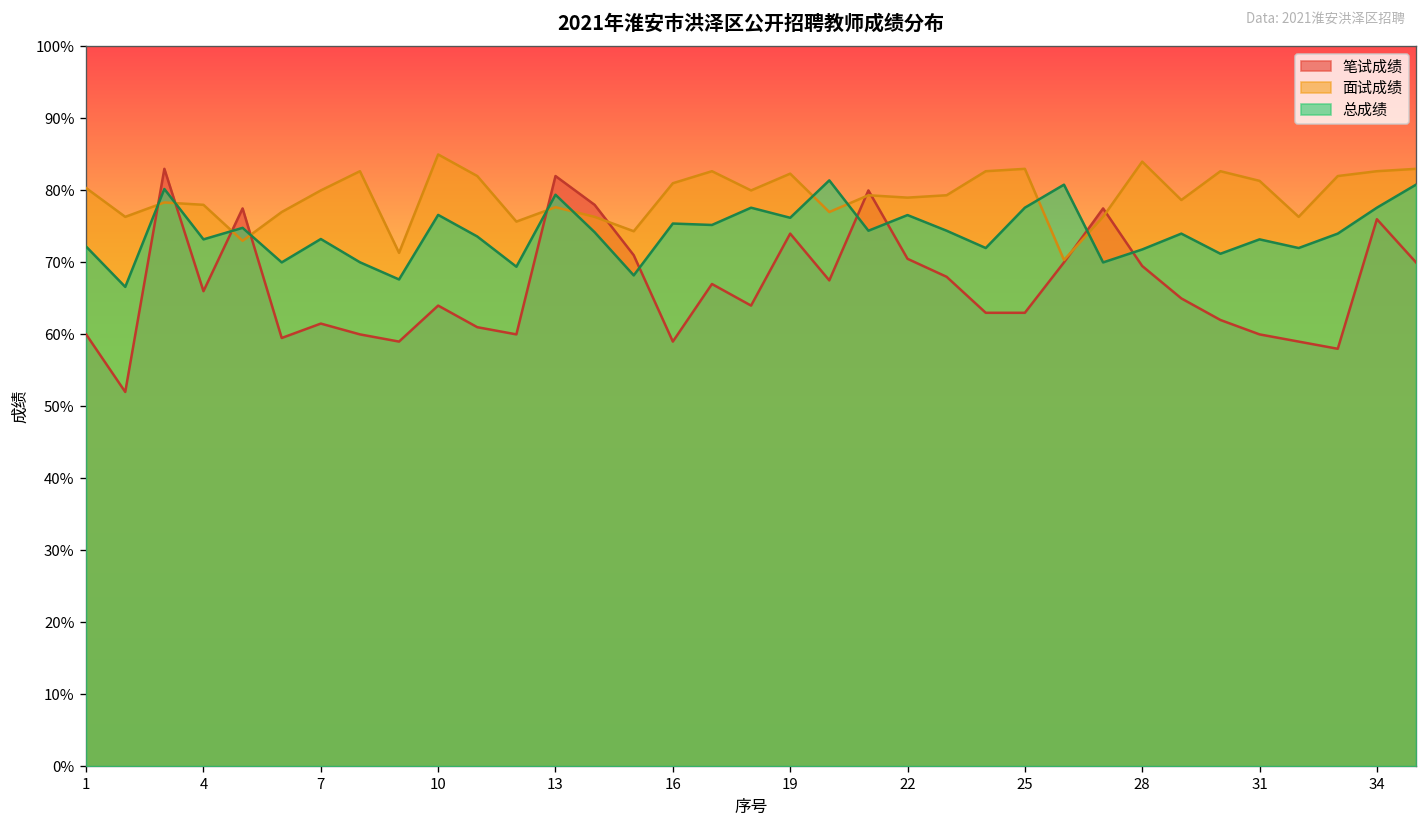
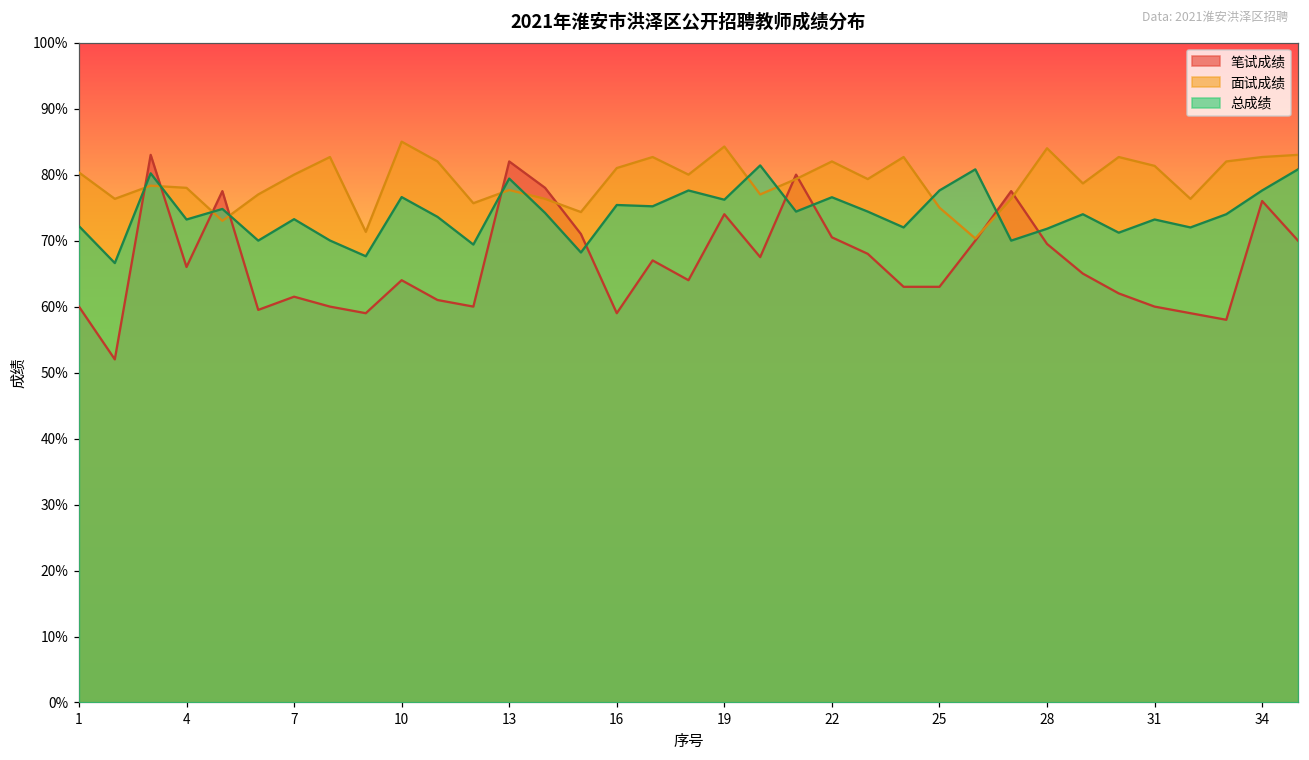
面试成绩, 19: 82% -> 84%
面试成绩, 22: 79% -> 82%
面试成绩, 25: 83% -> 75%
